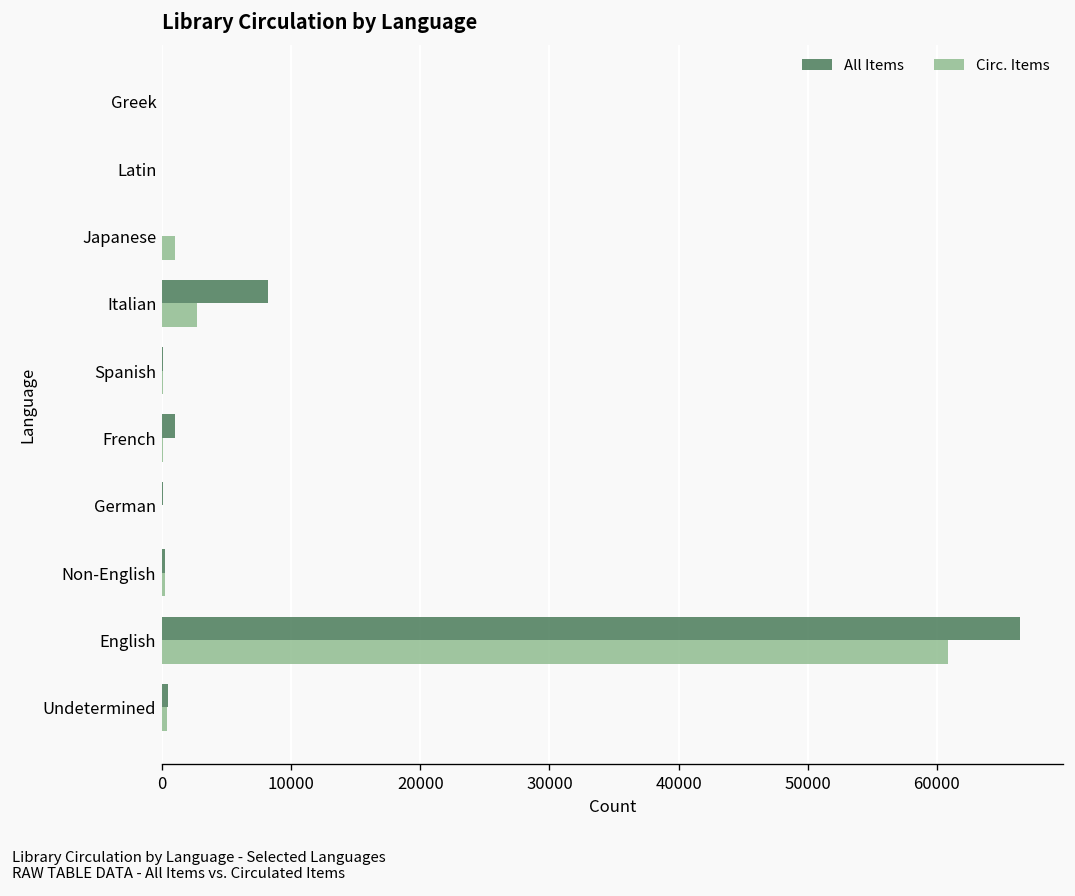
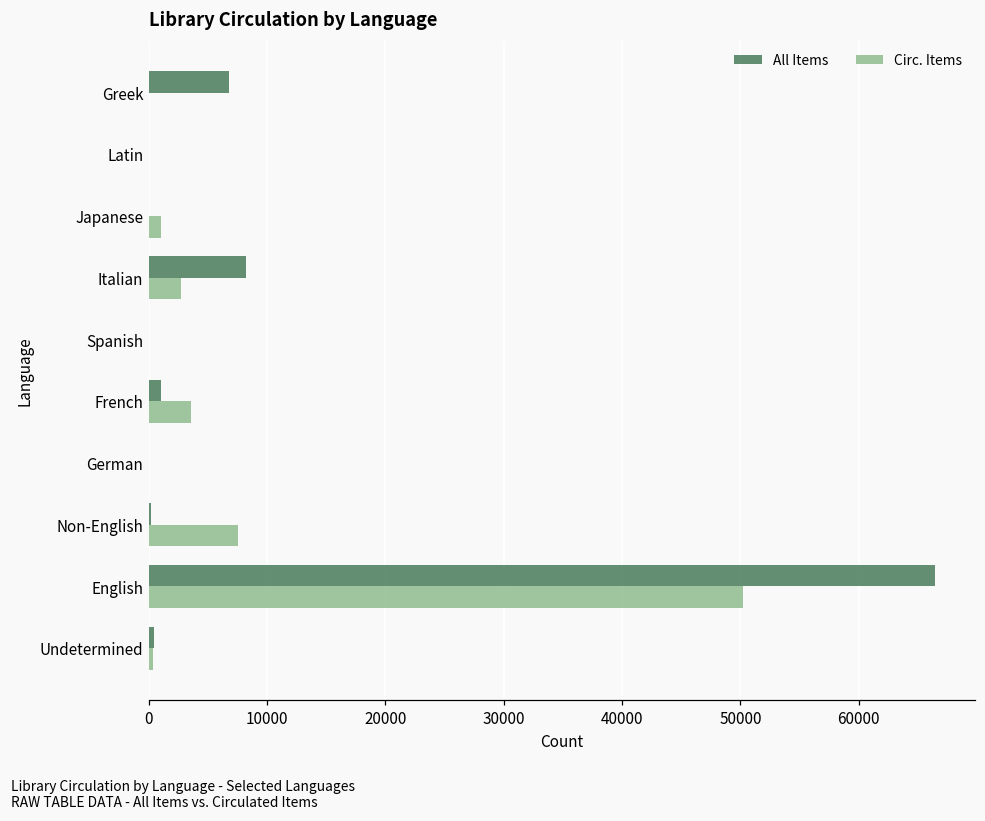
All Items, Greek: 0 -> 6800
Circ. Items, French: 100 -> 3600
Circ. Items, Non-English: 200 -> 7500
Circ. Items, English: 60800 -> 50300
